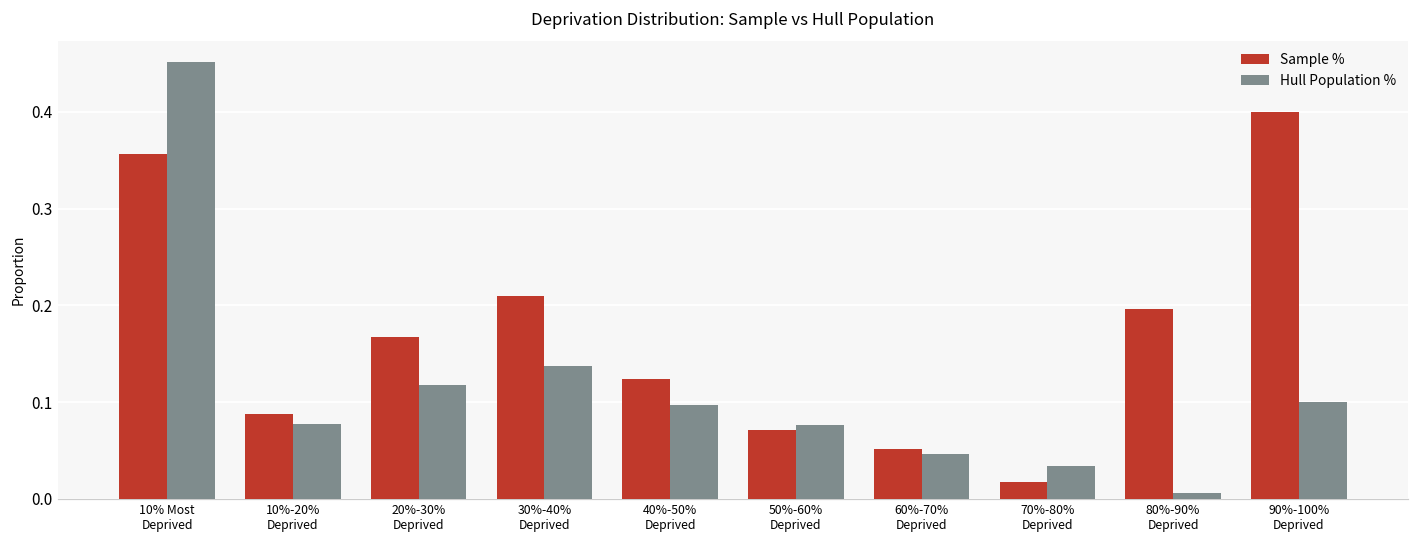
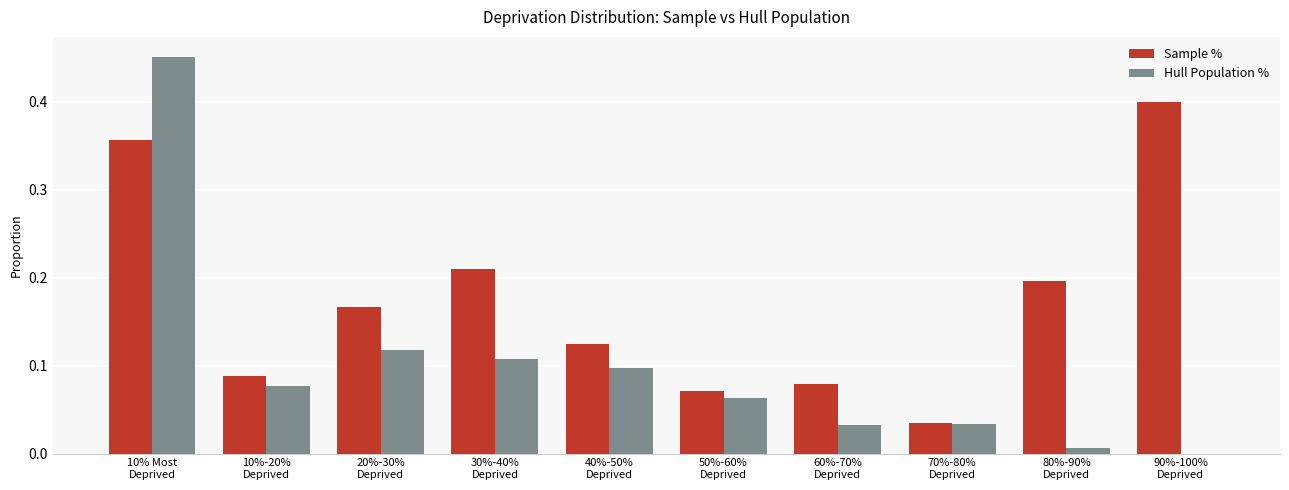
Hull Population %, 30%-40% Deprived: 0.14 -> 0.11
Hull Population %, 50%-60% Deprived: 0.08 -> 0.06
Sample %, 60%-70% Deprived: 0.05 -> 0.08
Hull Population %, 60%-70% Deprived: 0.05 -> 0.03
Sample %, 70%-80% Deprived: 0.02 -> 0.04
Hull Population %, 90%-100% Deprived: 0.1 -> 0.0
